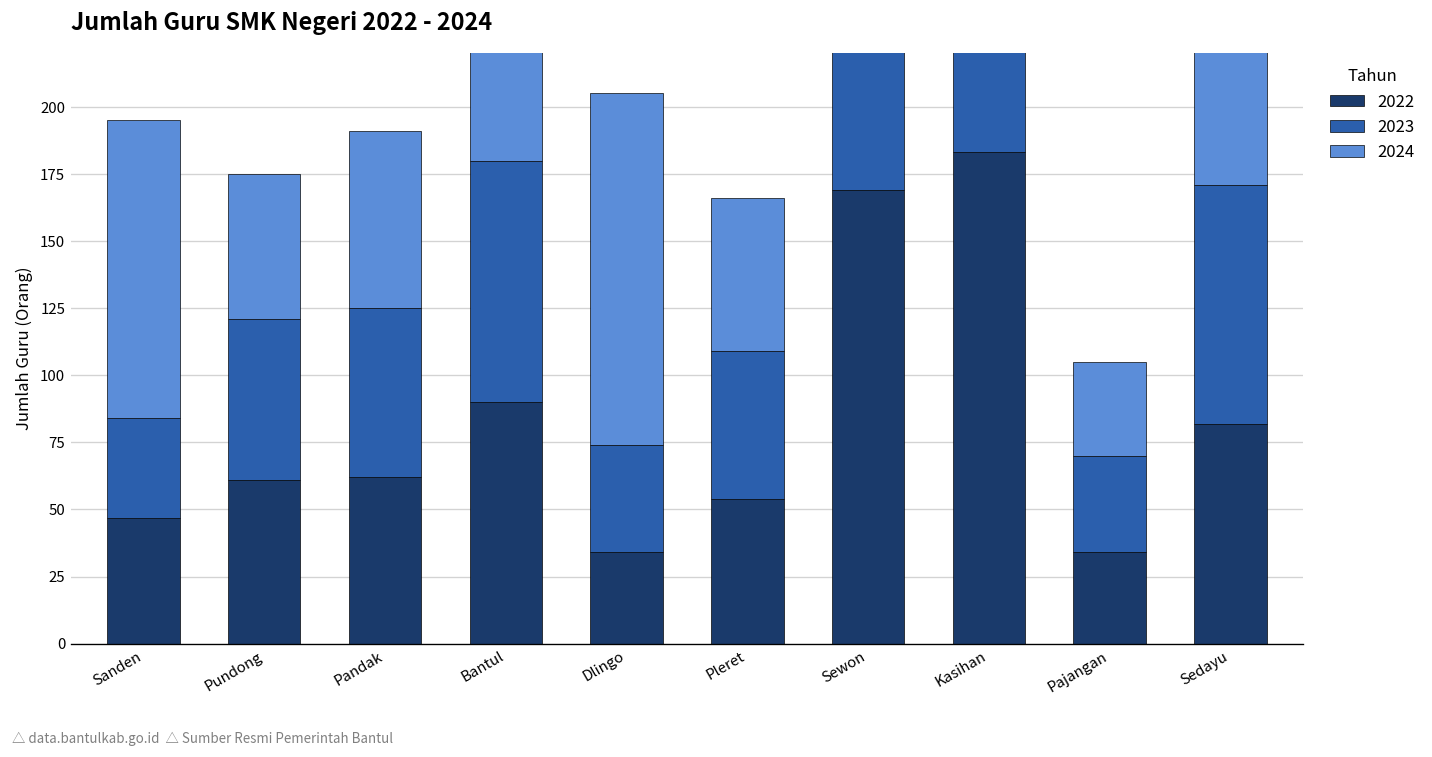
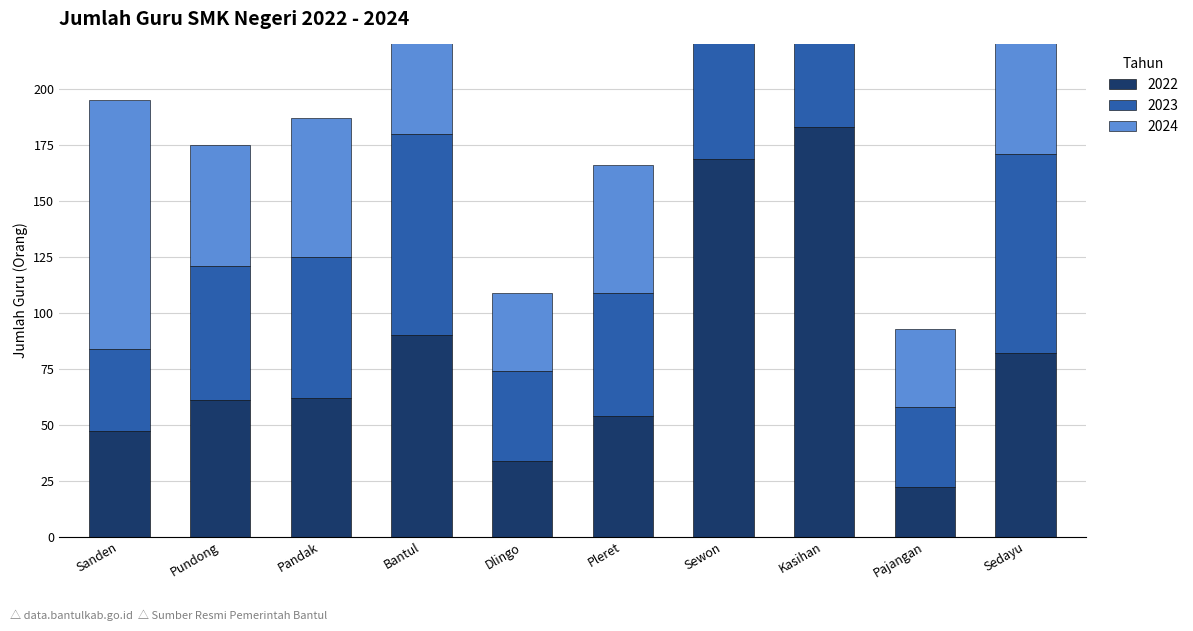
2024, Pandak: 66 -> 62
2024, Dlingo: 131 -> 35
2022, Pajangan: 34 -> 22
